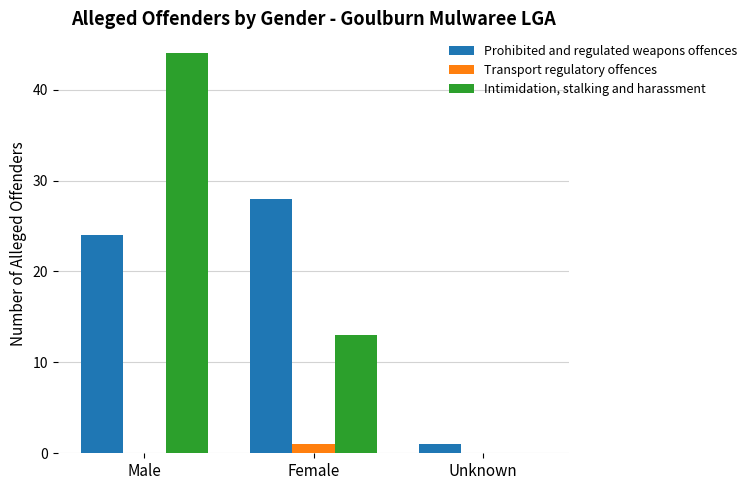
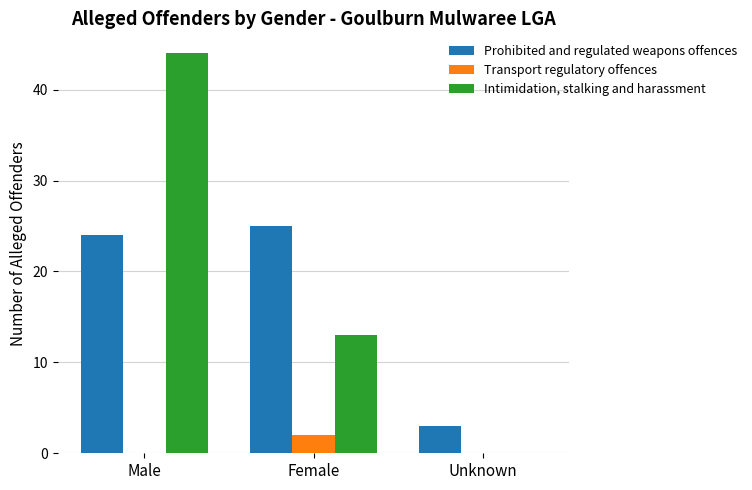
Prohibited and regulated weapons offences, Female: 28 -> 25
Transport regulatory offences, Female: 1 -> 2
Prohibited and regulated weapons offences, Unknown: 1 -> 3
